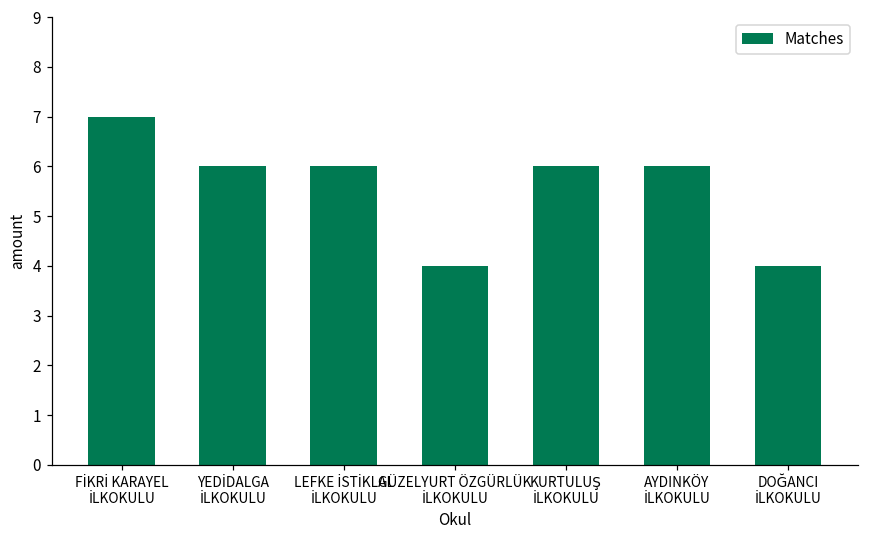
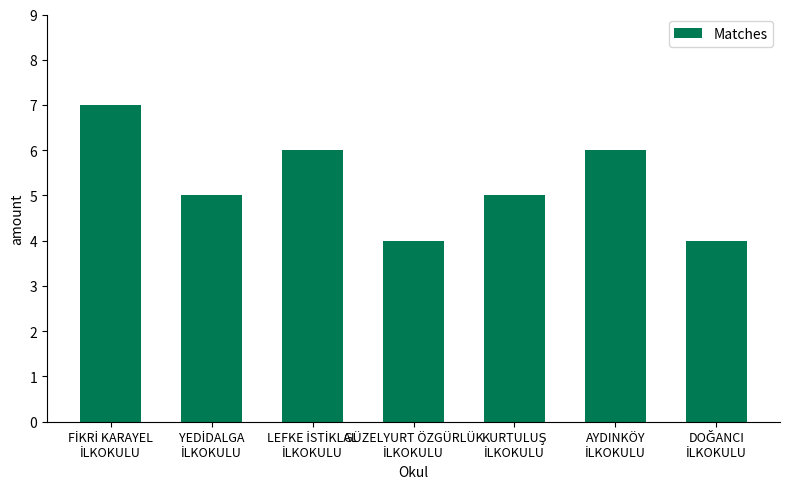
YEDİDALGA İLKOKULU: 6 -> 5
KURTULUŞ İLKOKULU: 6 -> 5
